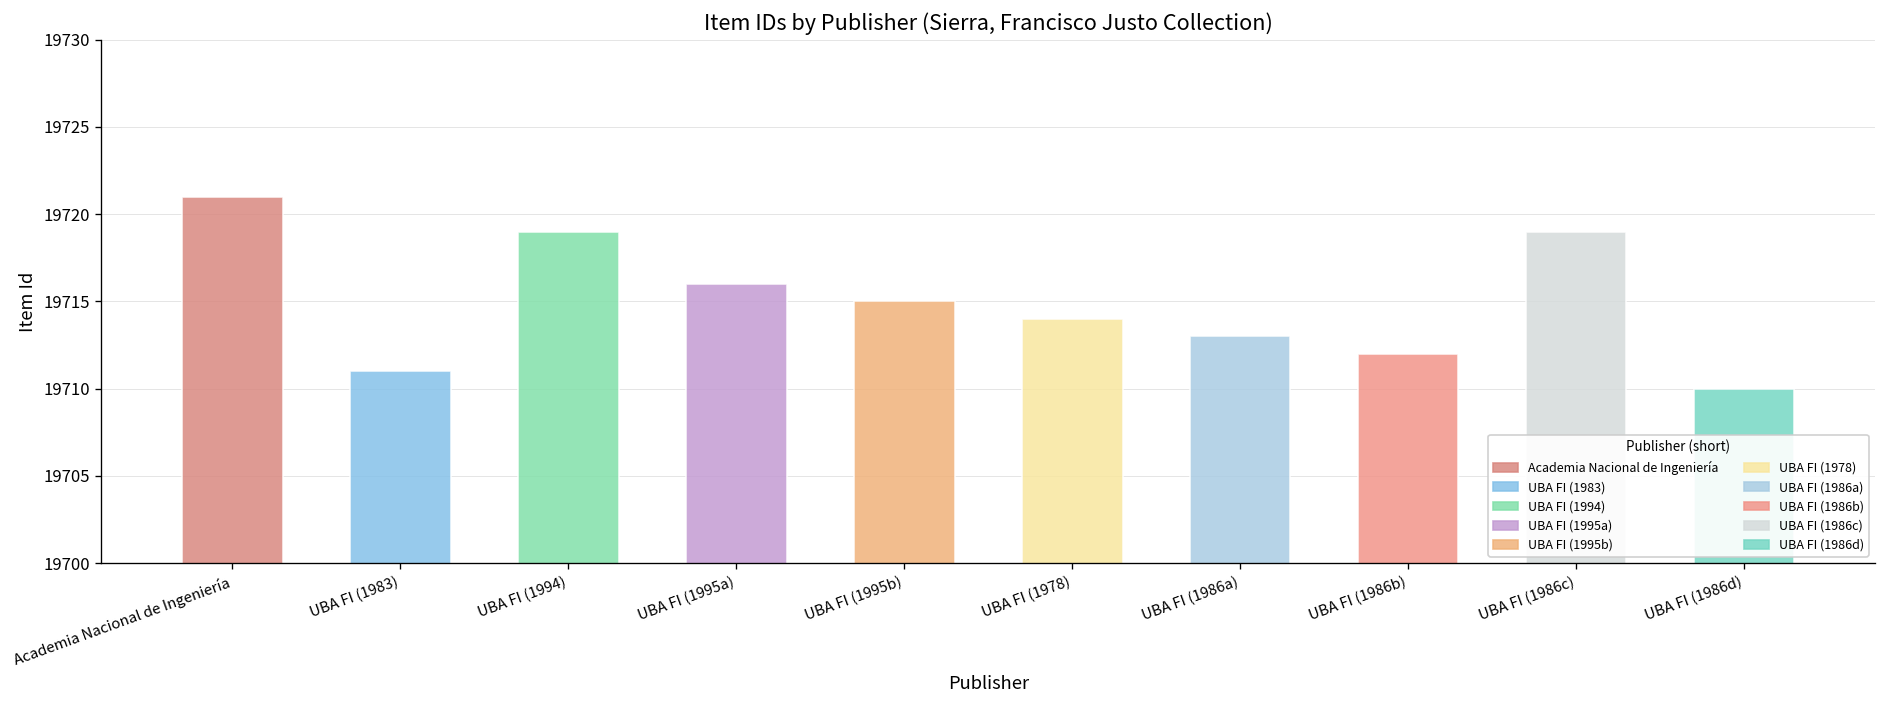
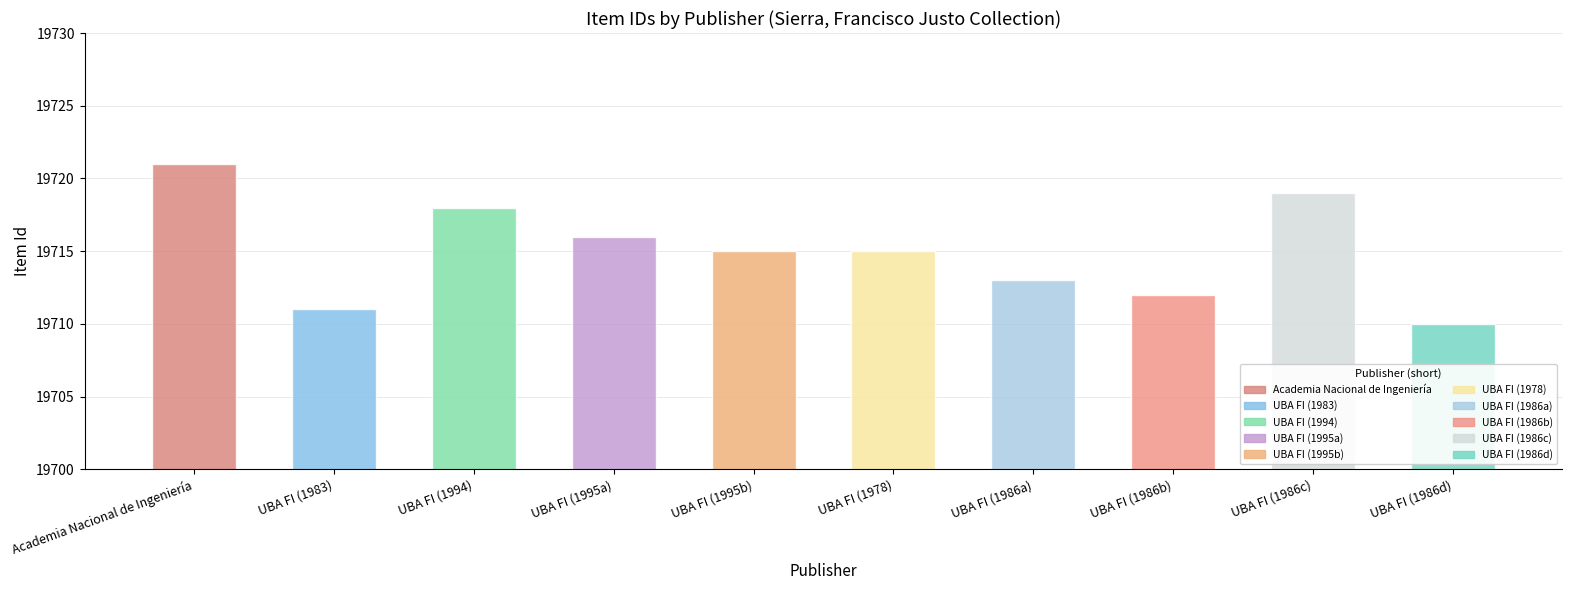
UBA FI (1994): 19719 -> 19718
UBA FI (1978): 19714 -> 19715
